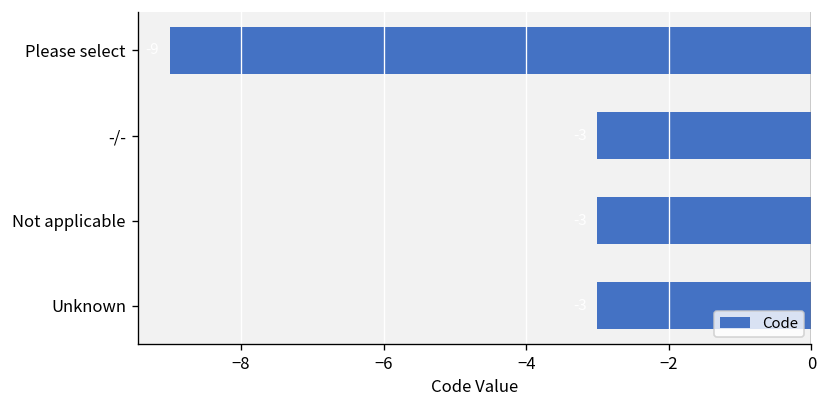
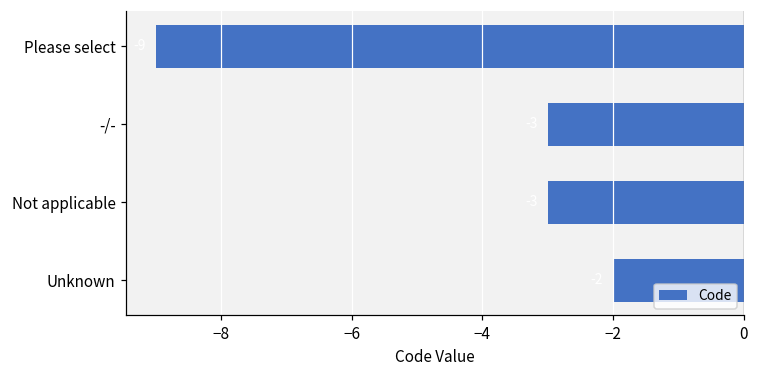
Unknown: -3 -> -2
